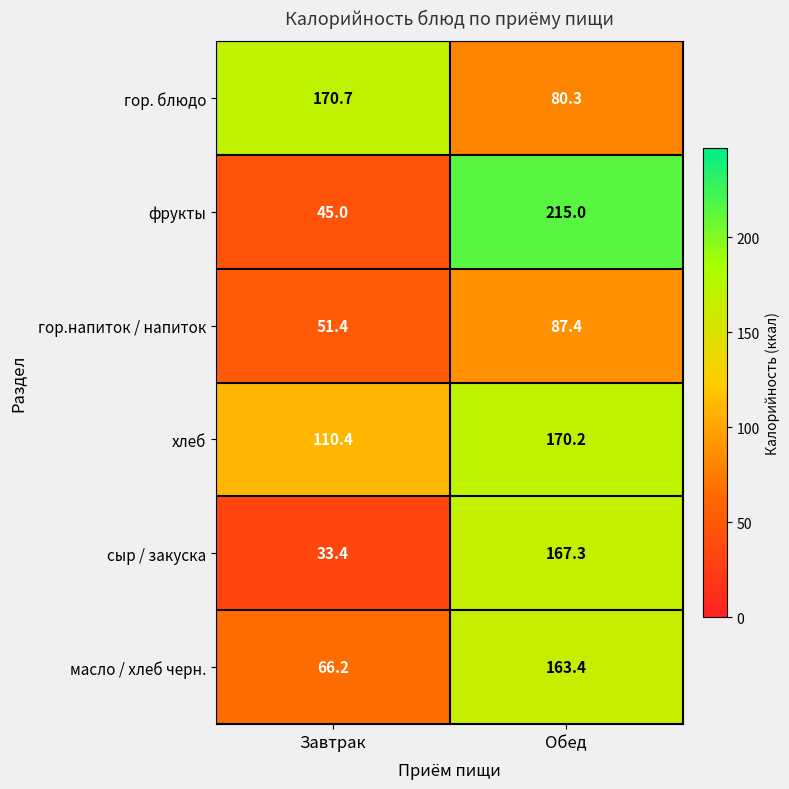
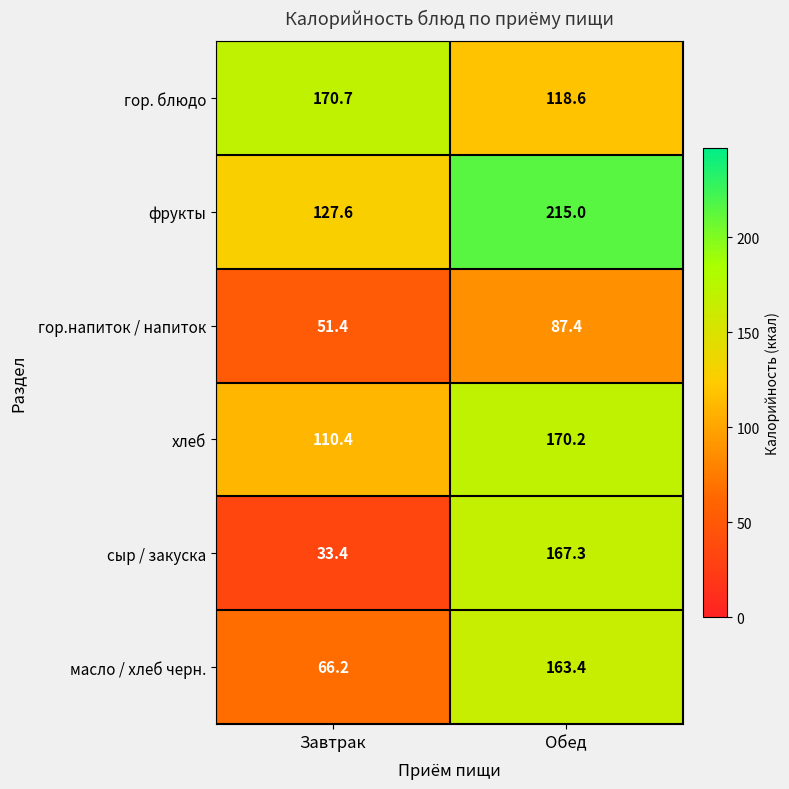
гор. блюдо, Обед: 80.3 -> 118.6
фрукты, Завтрак: 45.0 -> 127.6
